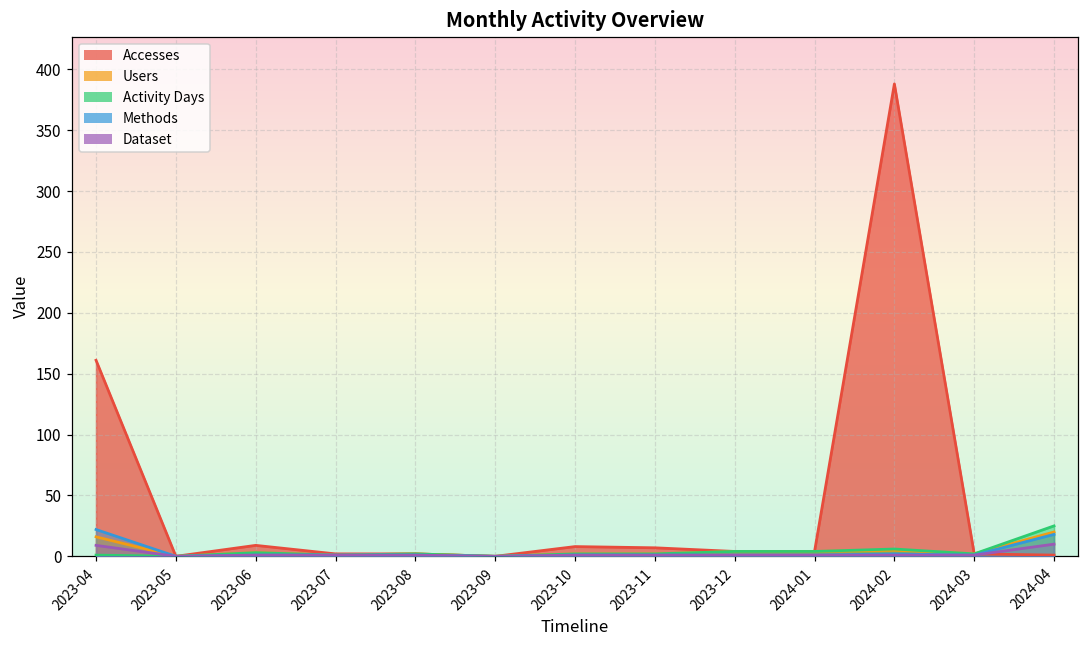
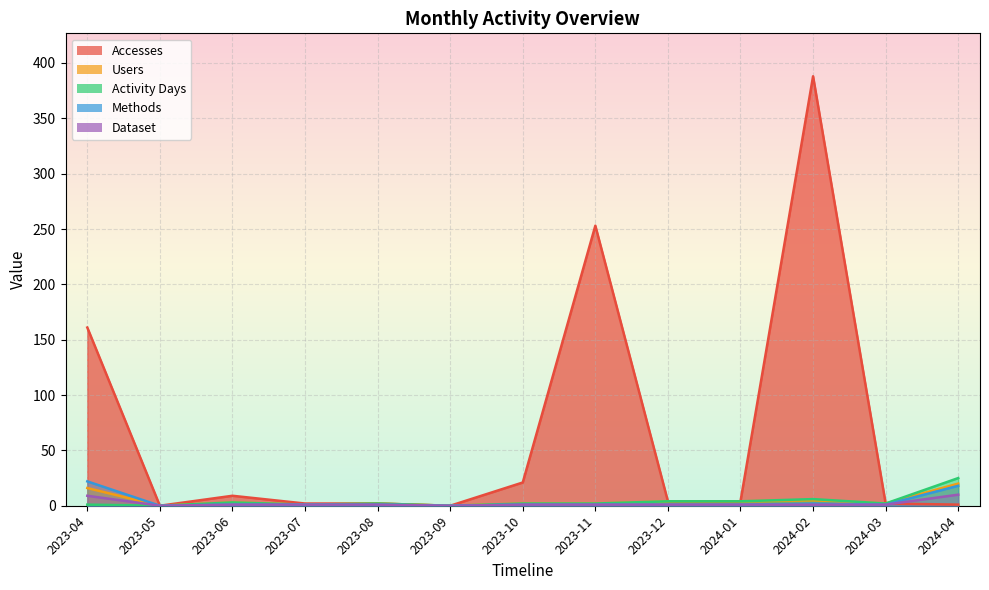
Accesses, 2023-10: 8 -> 21
Accesses, 2023-11: 7 -> 253
